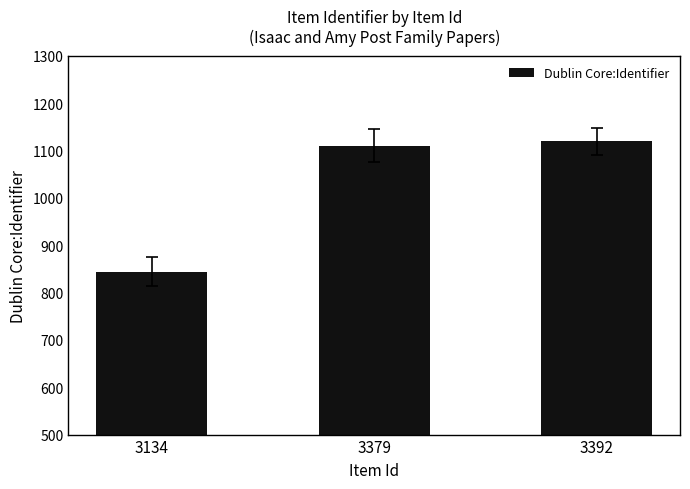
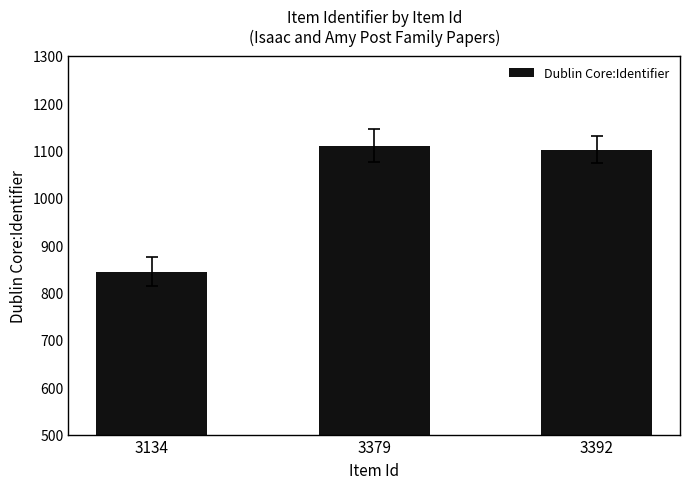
Dublin Core:Identifier, 3392: 1120 -> 1100
